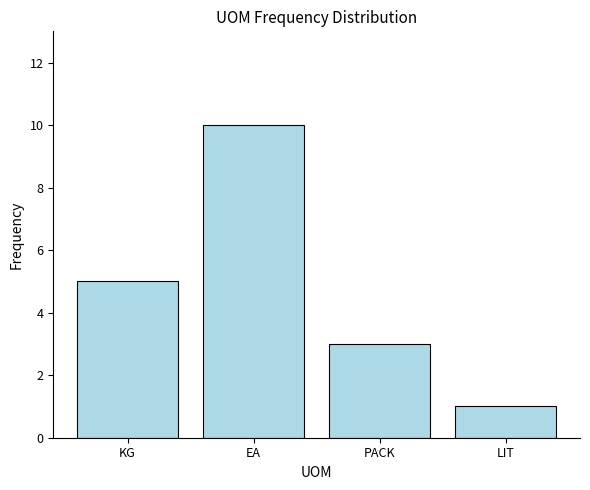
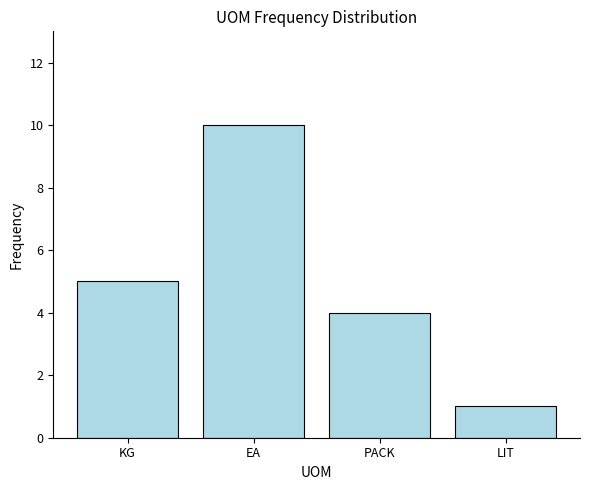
PACK: 3 -> 4
